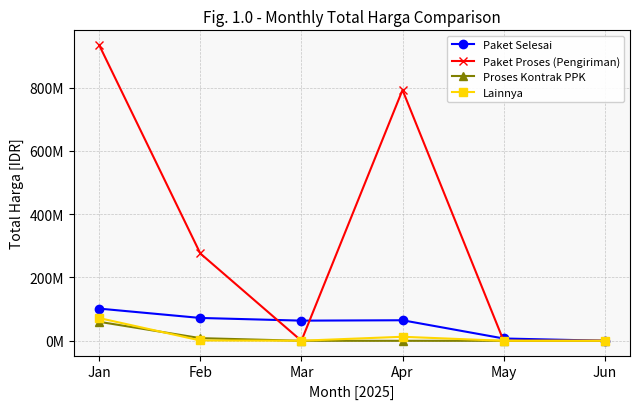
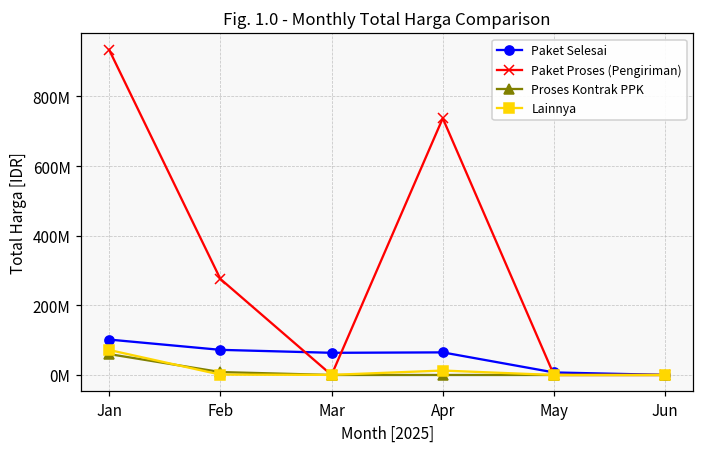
Paket Proses (Pengiriman), Apr: 790000000 -> 740000000
